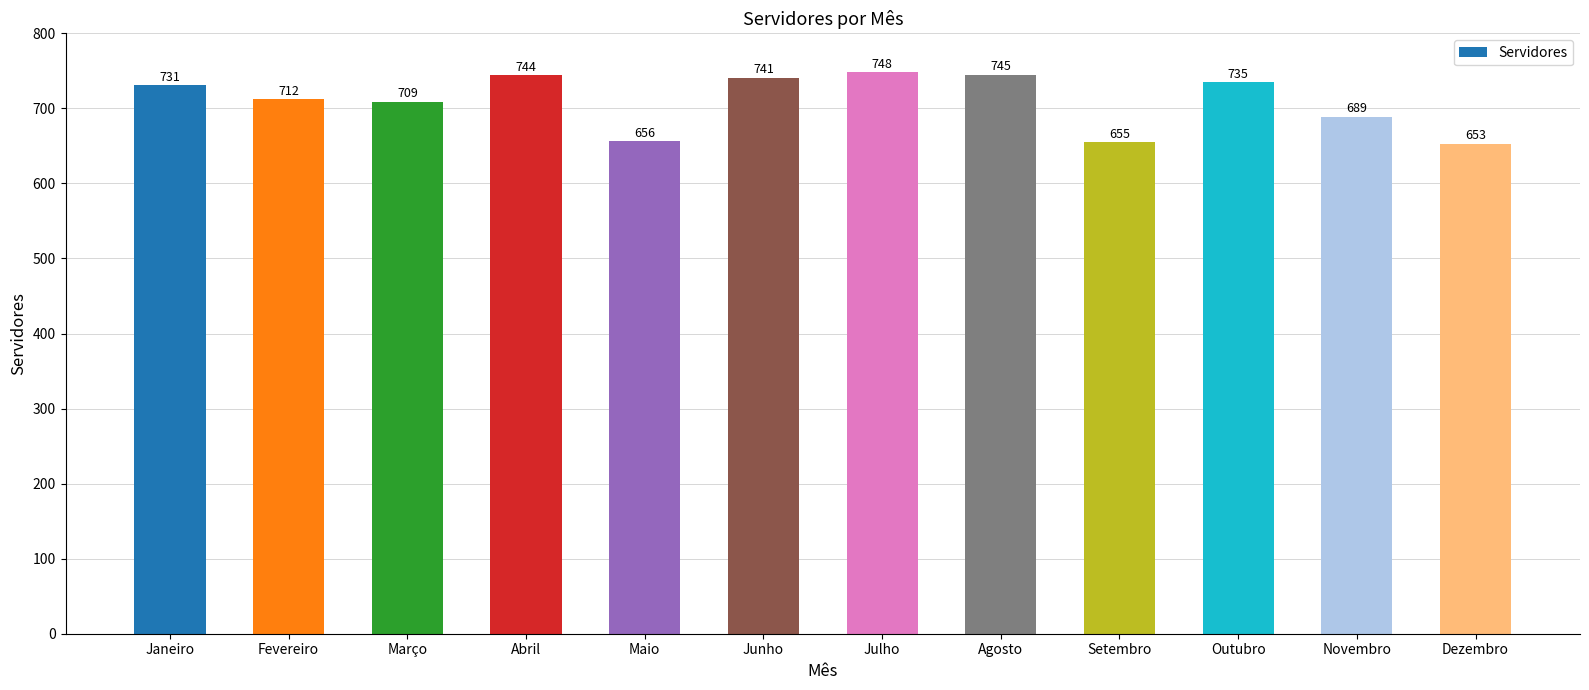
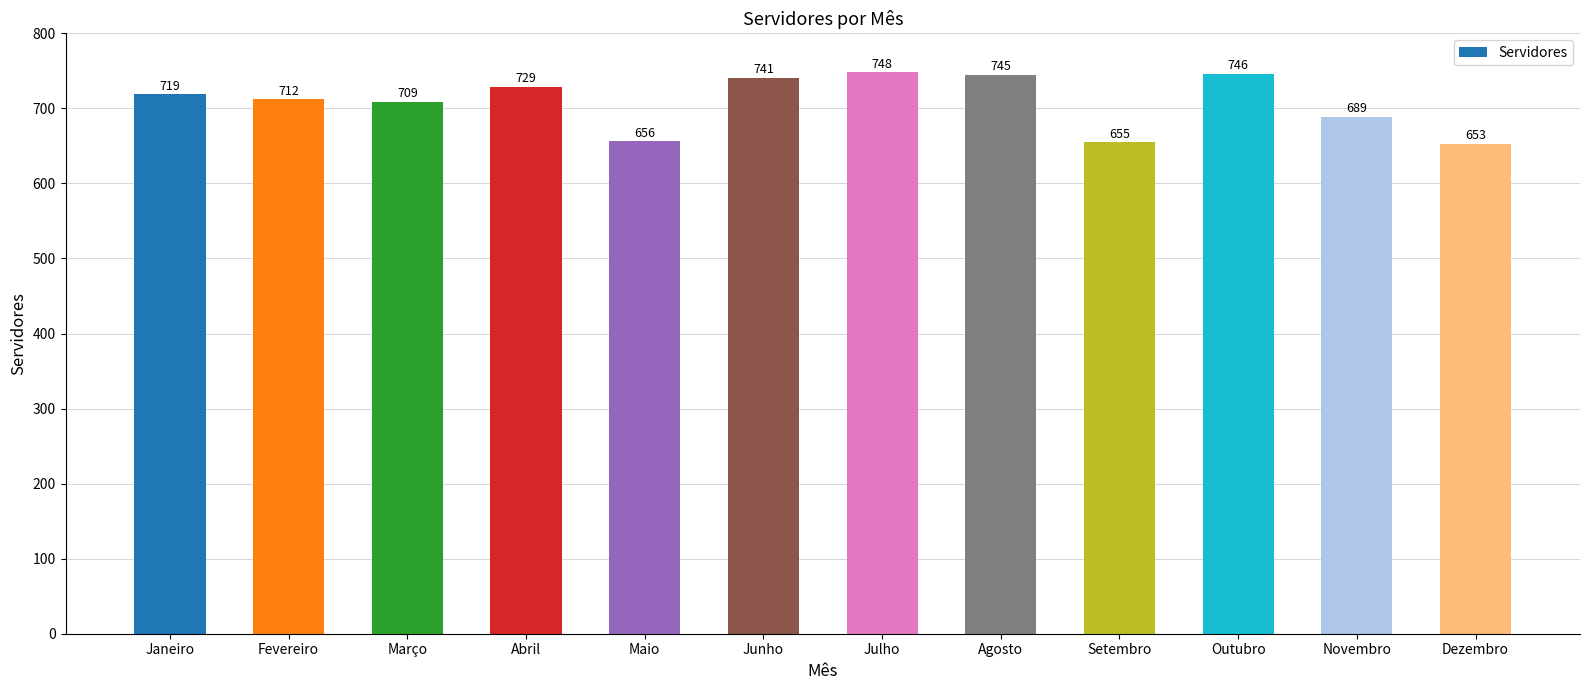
Janeiro: 731 -> 719
Abril: 744 -> 729
Outubro: 735 -> 746
